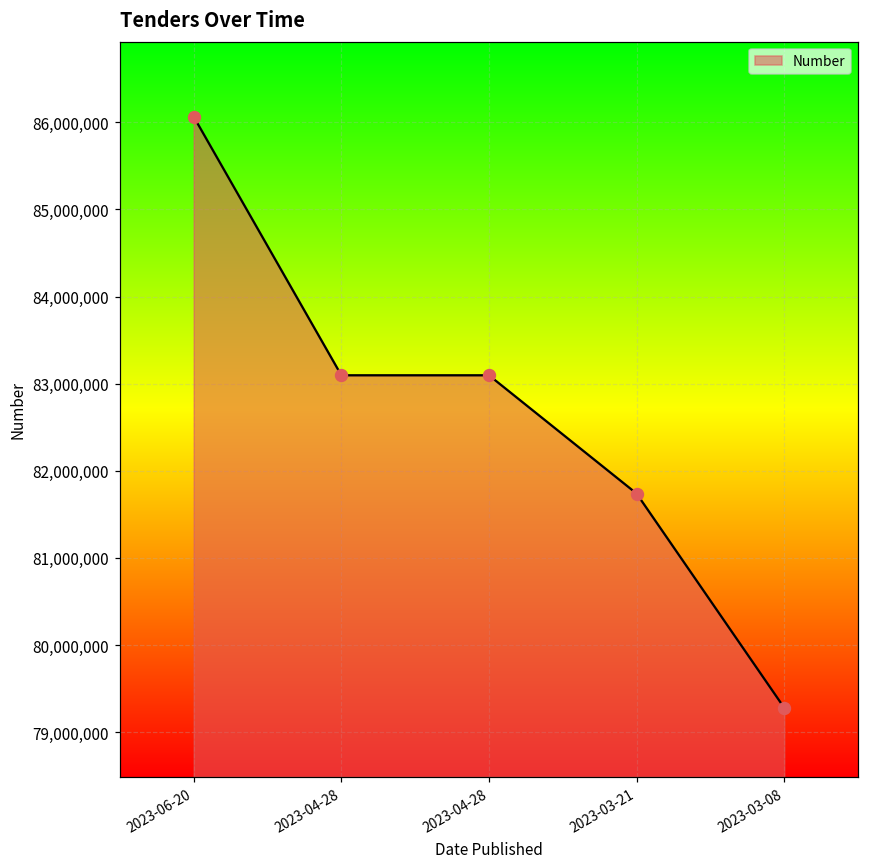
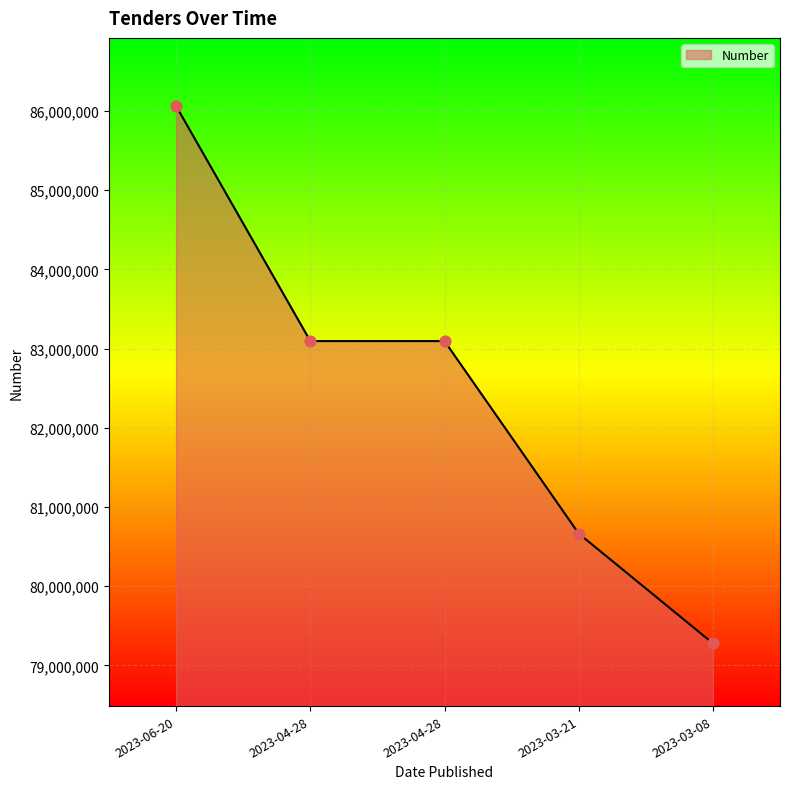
2023-03-21: 81,700,000 -> 80,700,000
